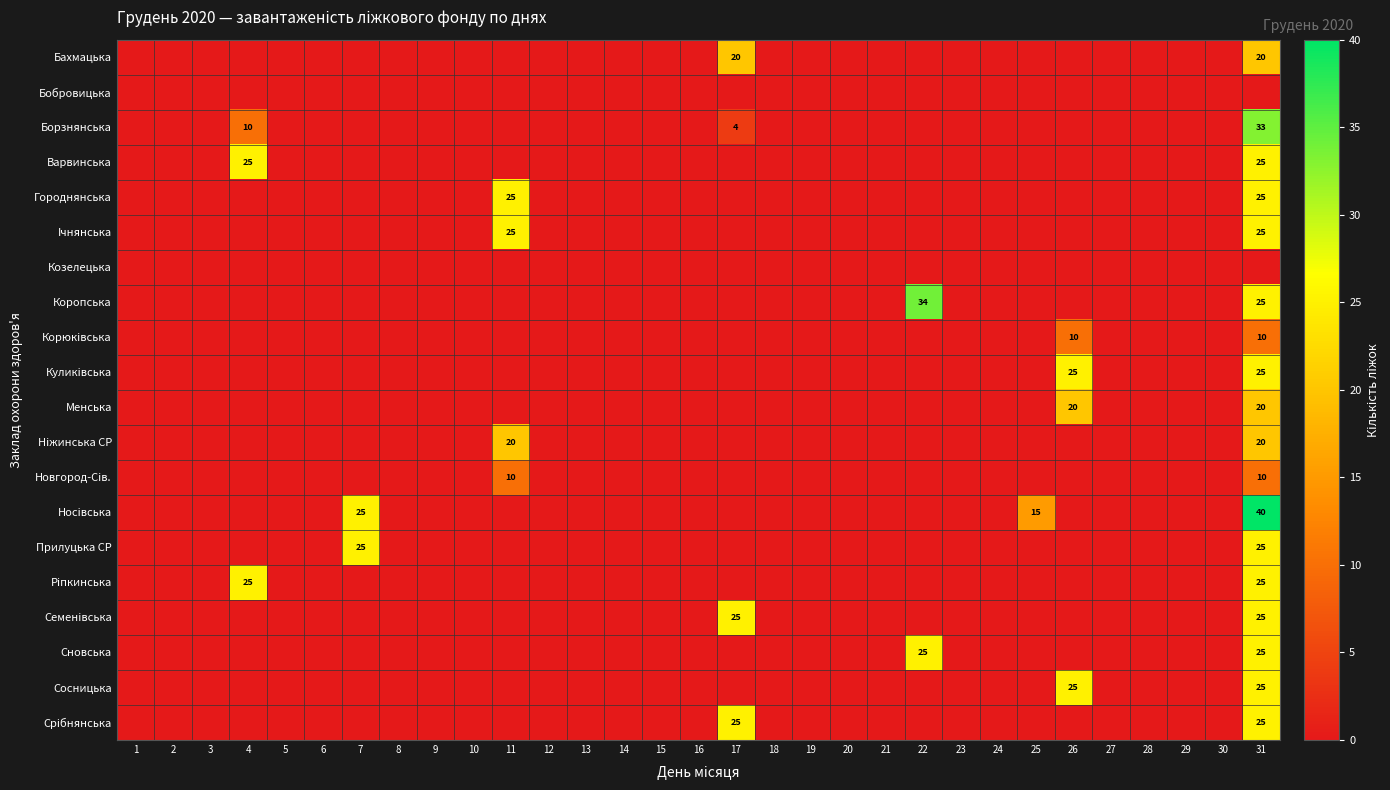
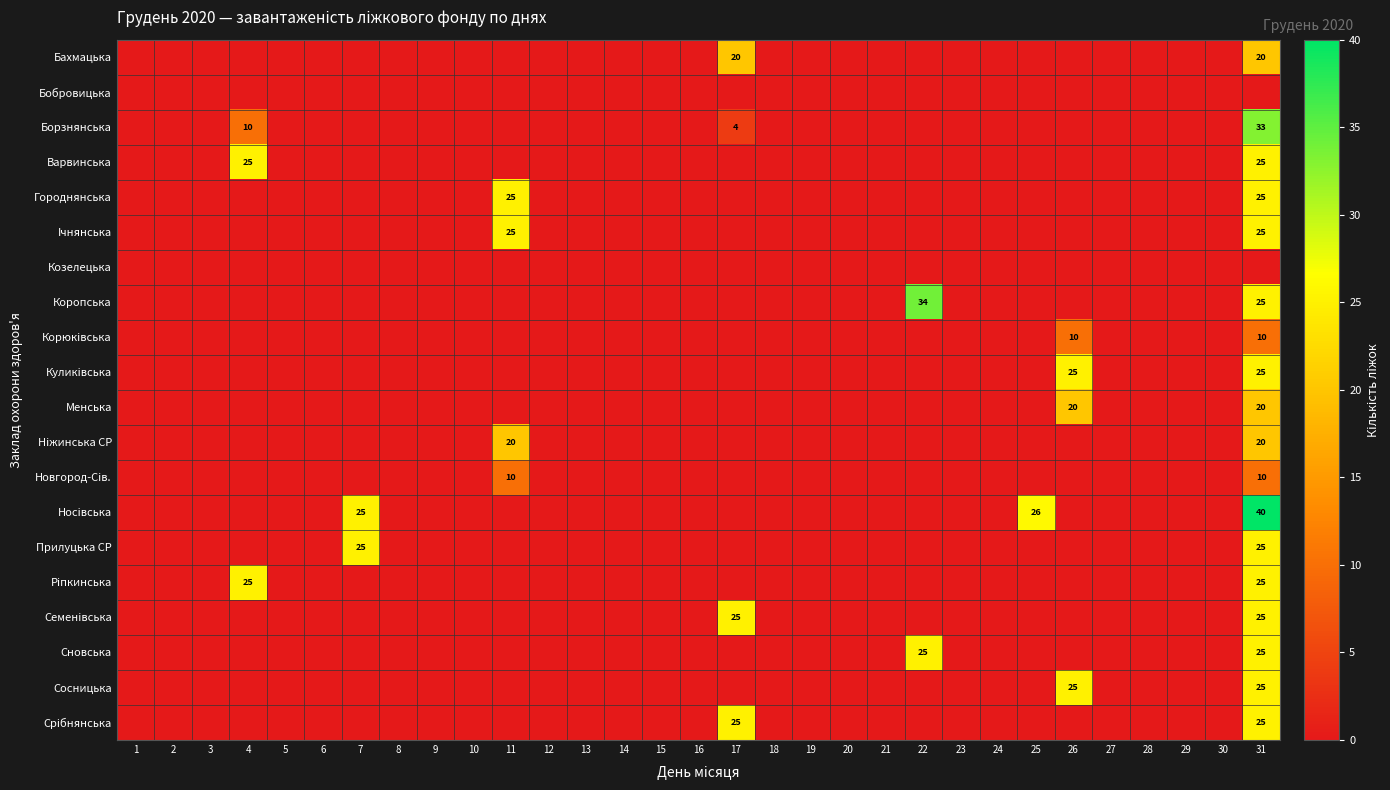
Носівська, 25: 15 -> 26
